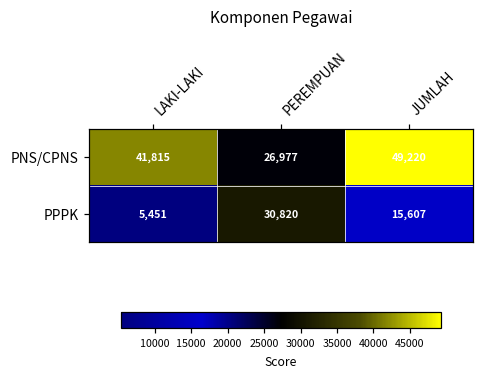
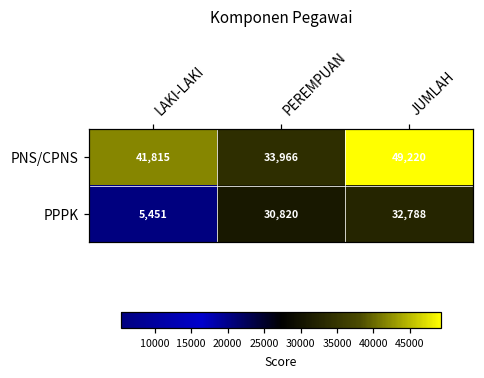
PNS/CPNS, PEREMPUAN: 26,977 -> 33,966
PPPK, JUMLAH: 15,607 -> 32,788
